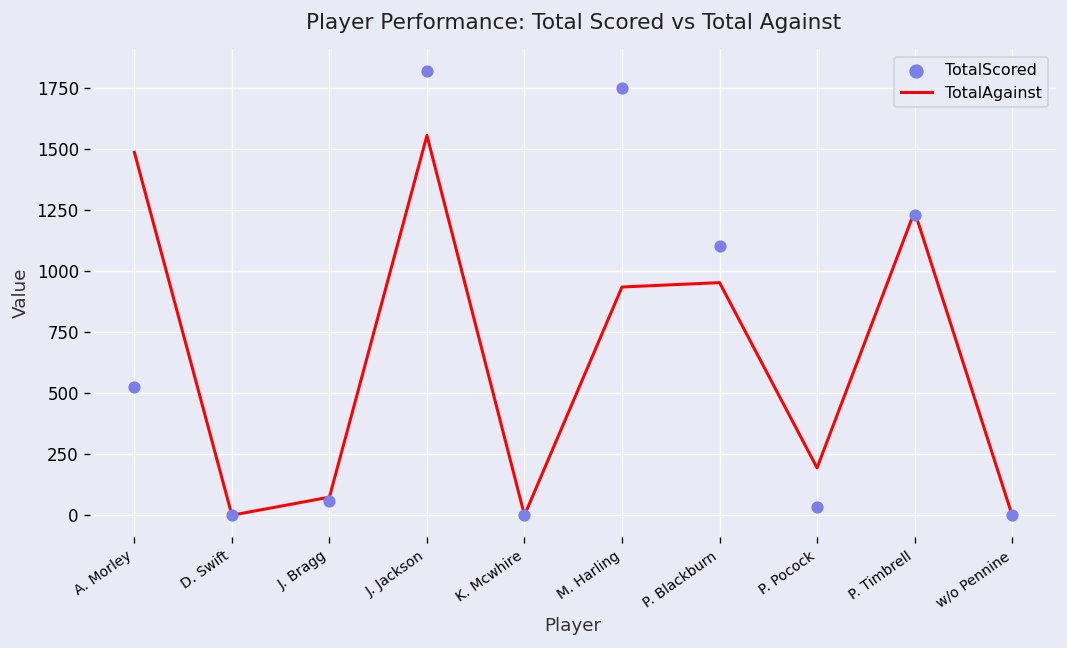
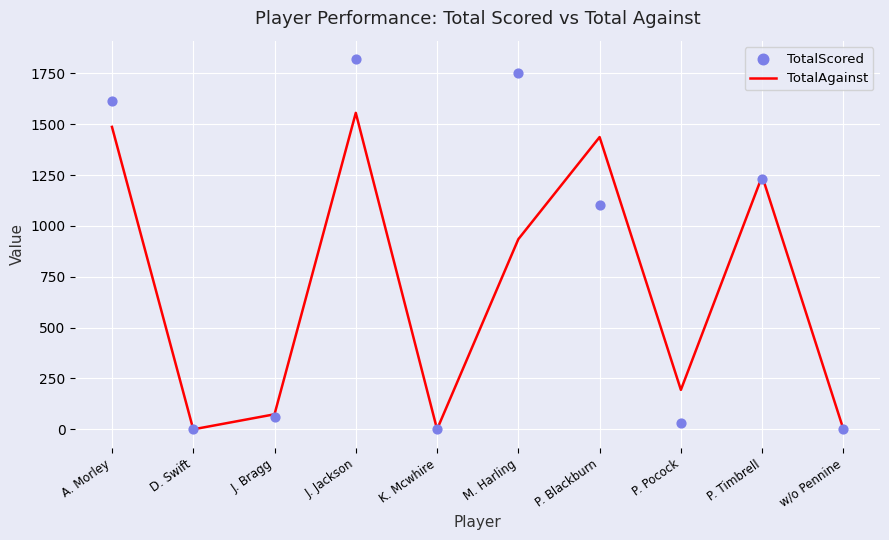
TotalScored, A. Morley: 530 -> 1610
TotalAgainst, P. Blackburn: 950 -> 1440
